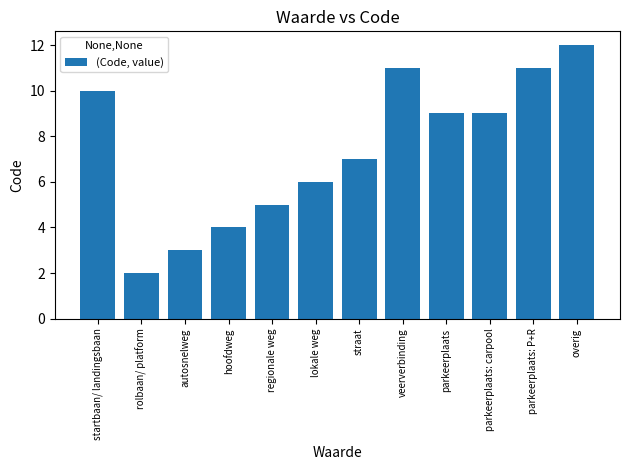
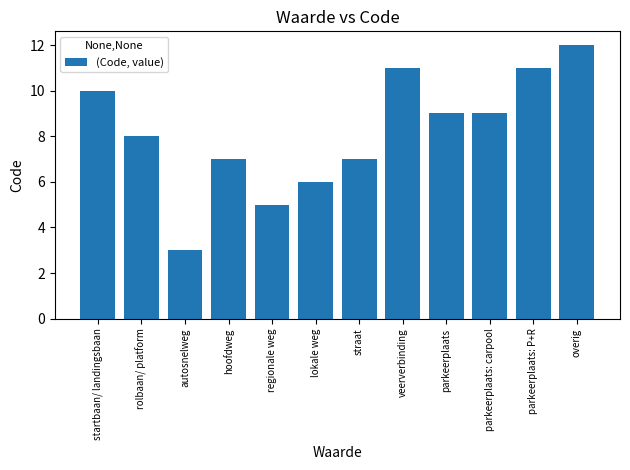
rolbaan/ platform: 2 -> 8
hoofdweg: 4 -> 7
